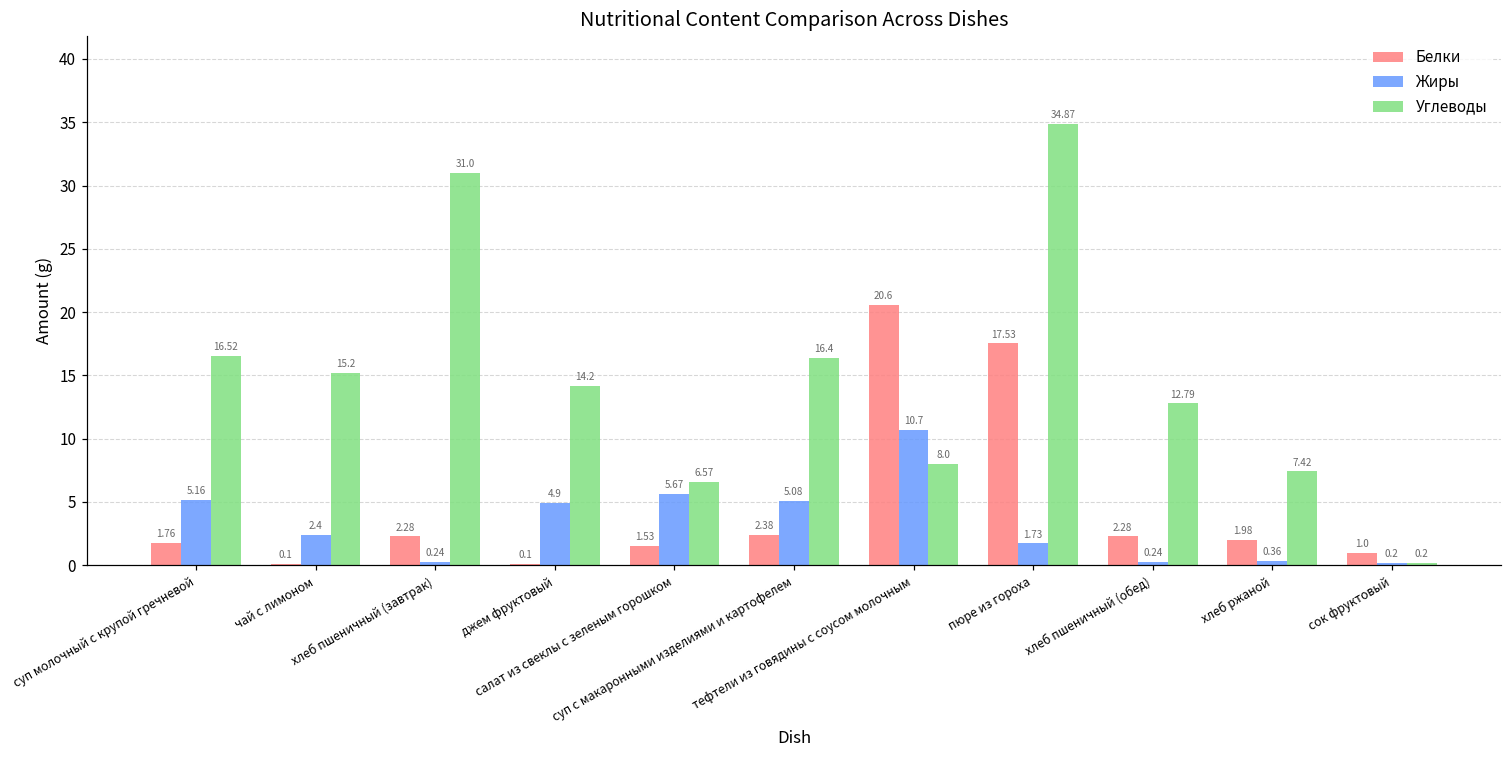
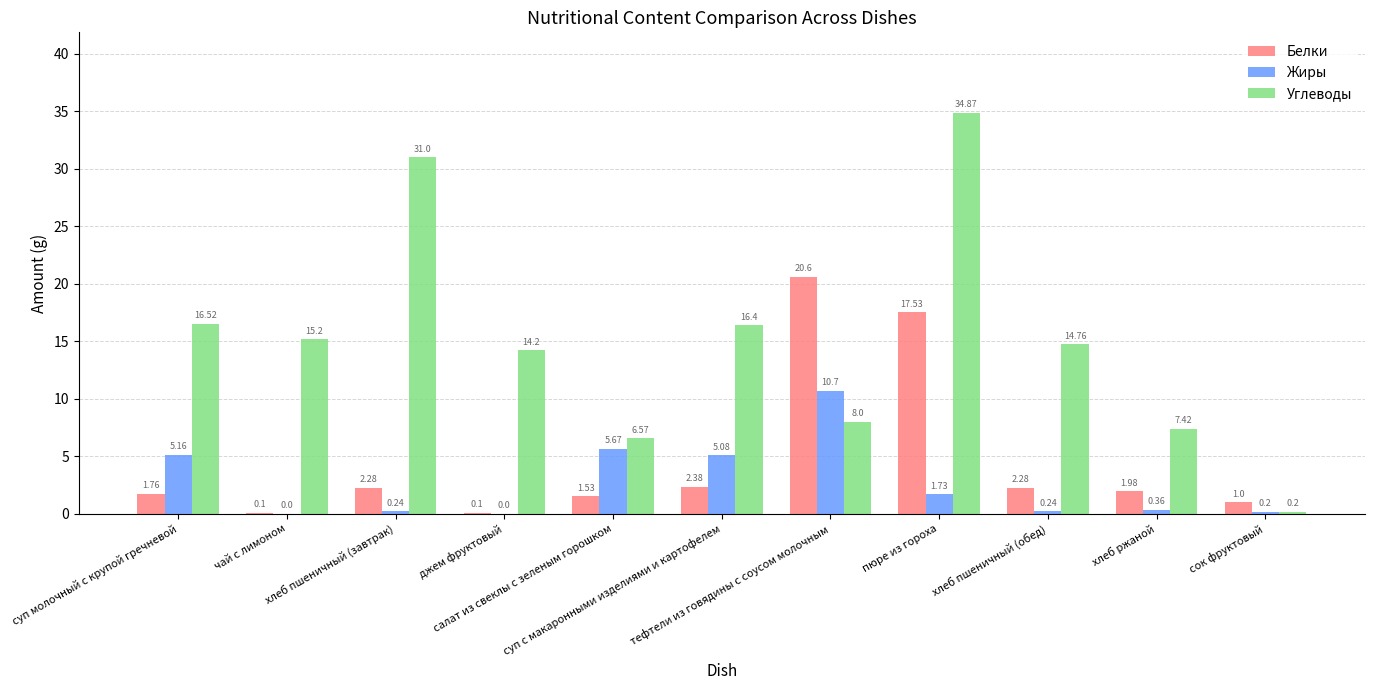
Жиры, чай с лимоном: 2.4 -> 0.0
Жиры, джем фруктовый: 4.9 -> 0.0
Углеводы, хлеб пшеничный (обед): 12.79 -> 14.76
